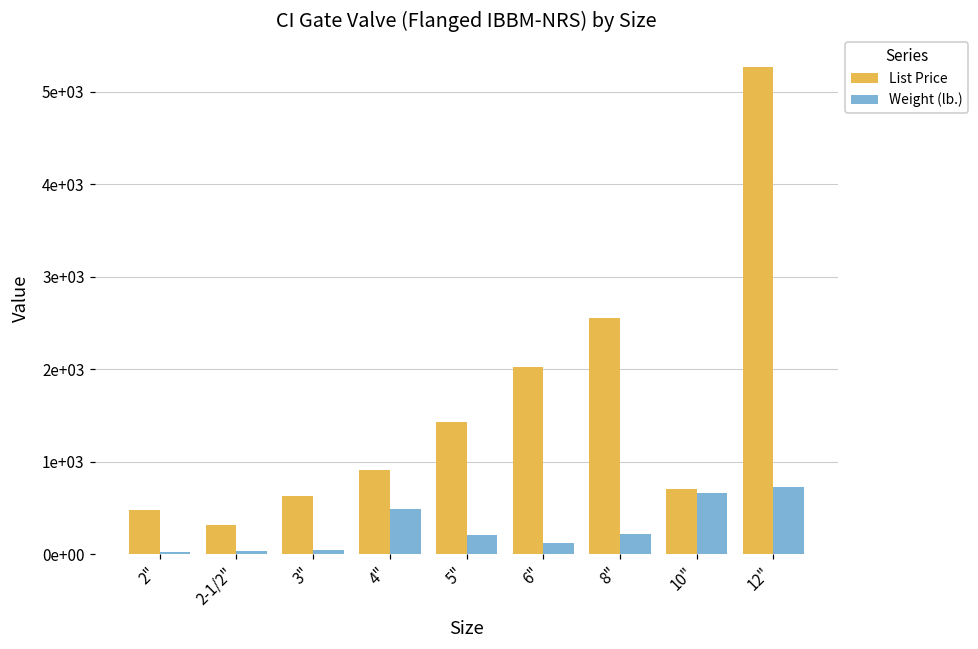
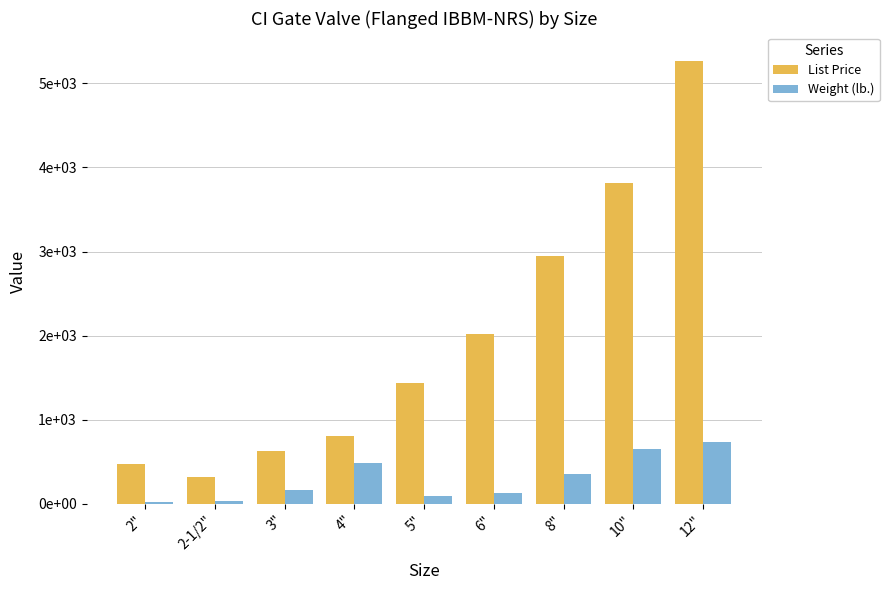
Weight (lb.), 3": 0 -> 200
List Price, 4": 900 -> 800
Weight (lb.), 5": 200 -> 100
List Price, 8": 2600 -> 2900
Weight (lb.), 8": 200 -> 400
List Price, 10": 700 -> 3800
